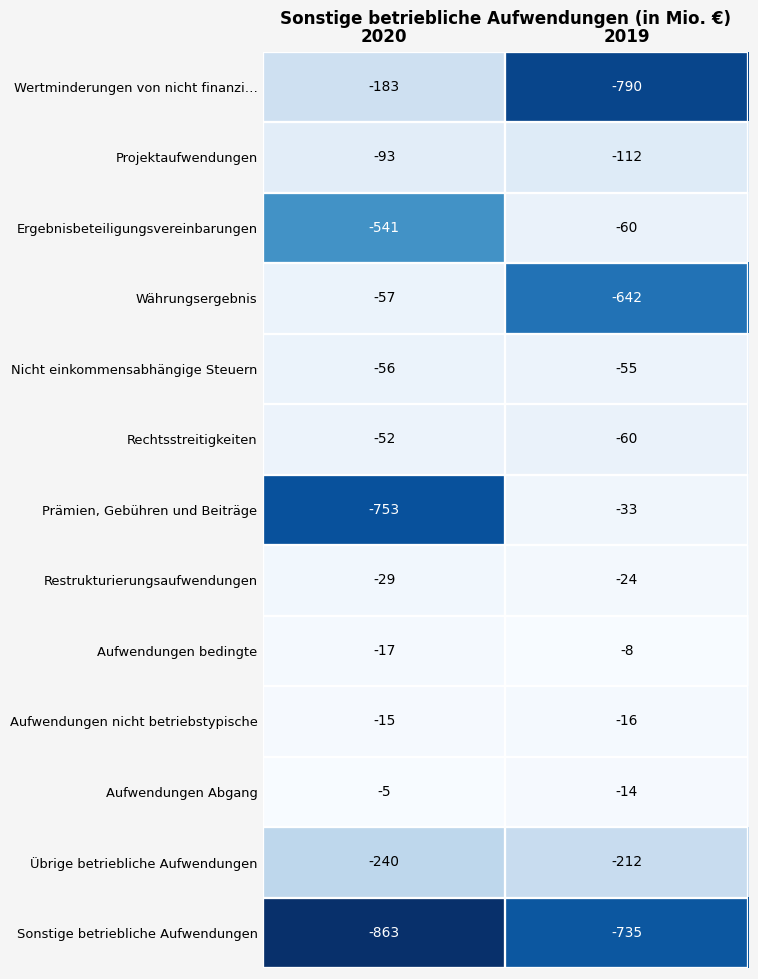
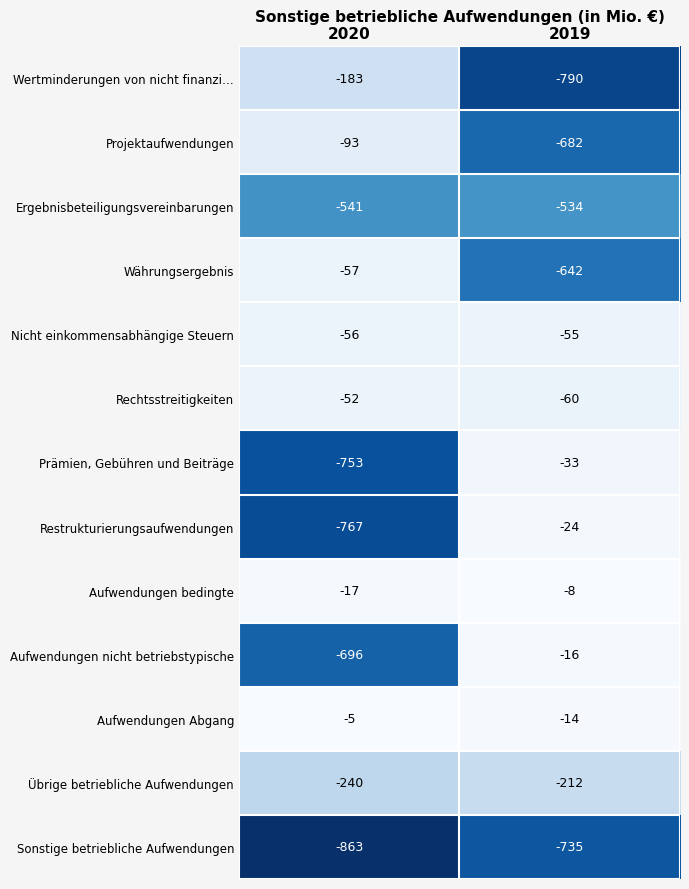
Projektaufwendungen, 2019: -112 -> -682
Ergebnisbeteiligungsvereinbarungen, 2019: -60 -> -534
Restrukturierungsaufwendungen, 2020: -29 -> -767
Aufwendungen nicht betriebstypische, 2020: -15 -> -696
